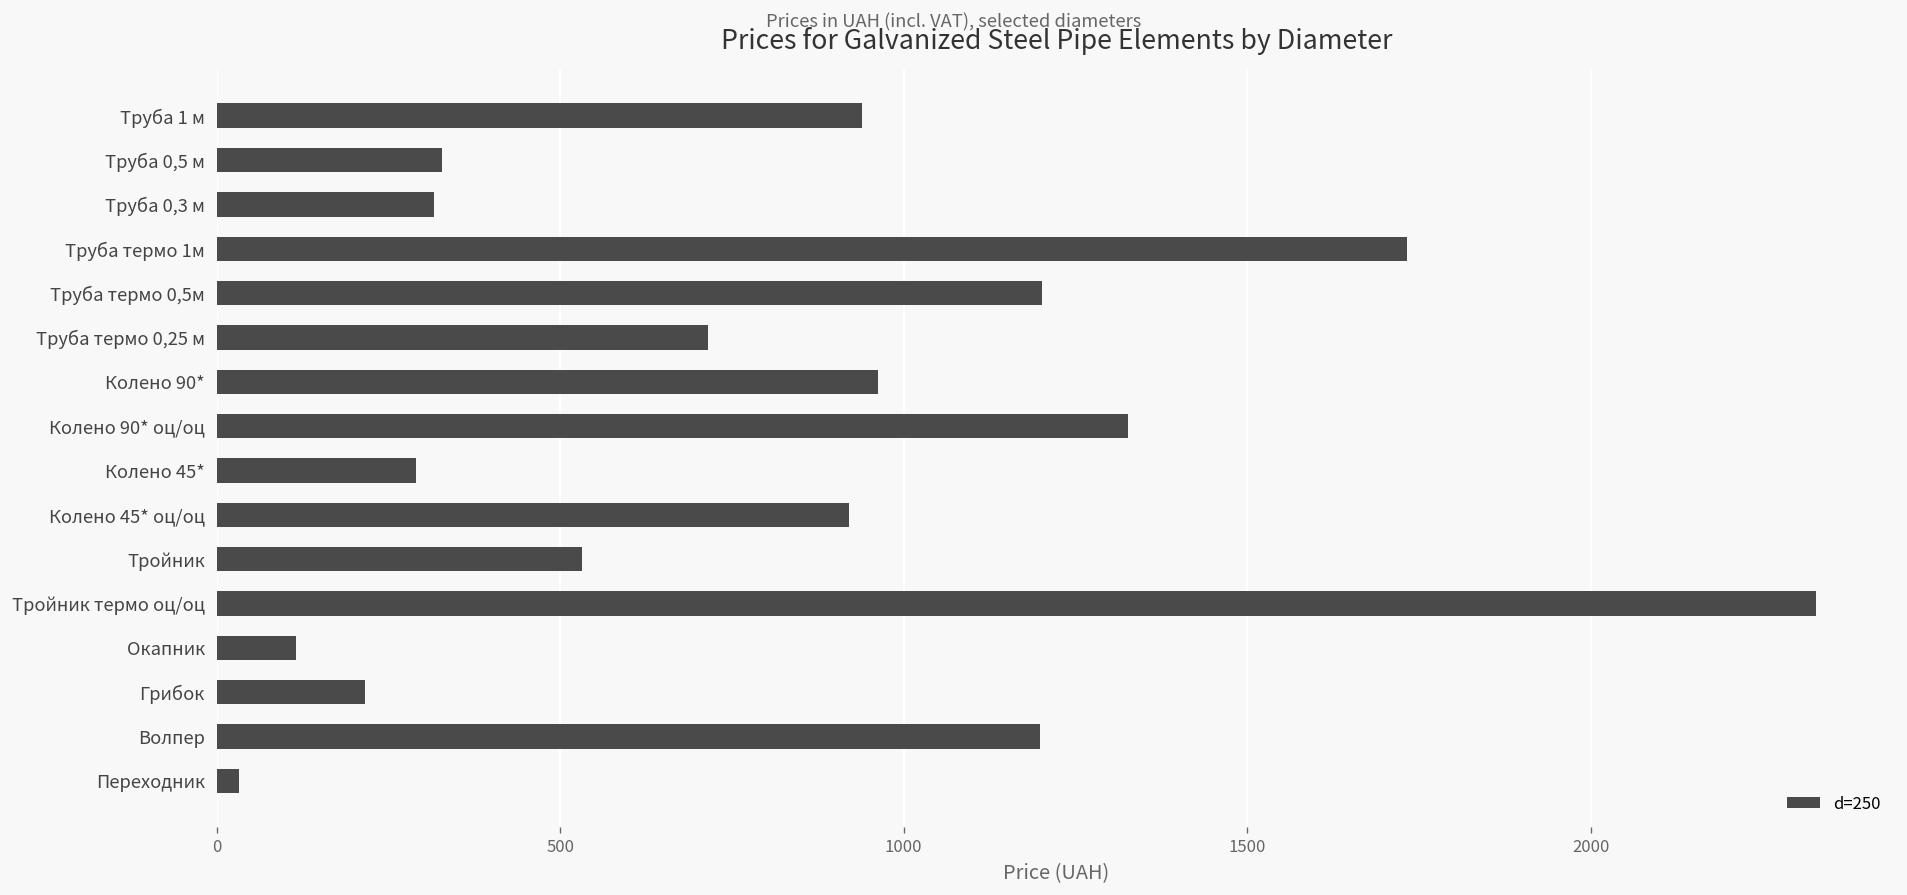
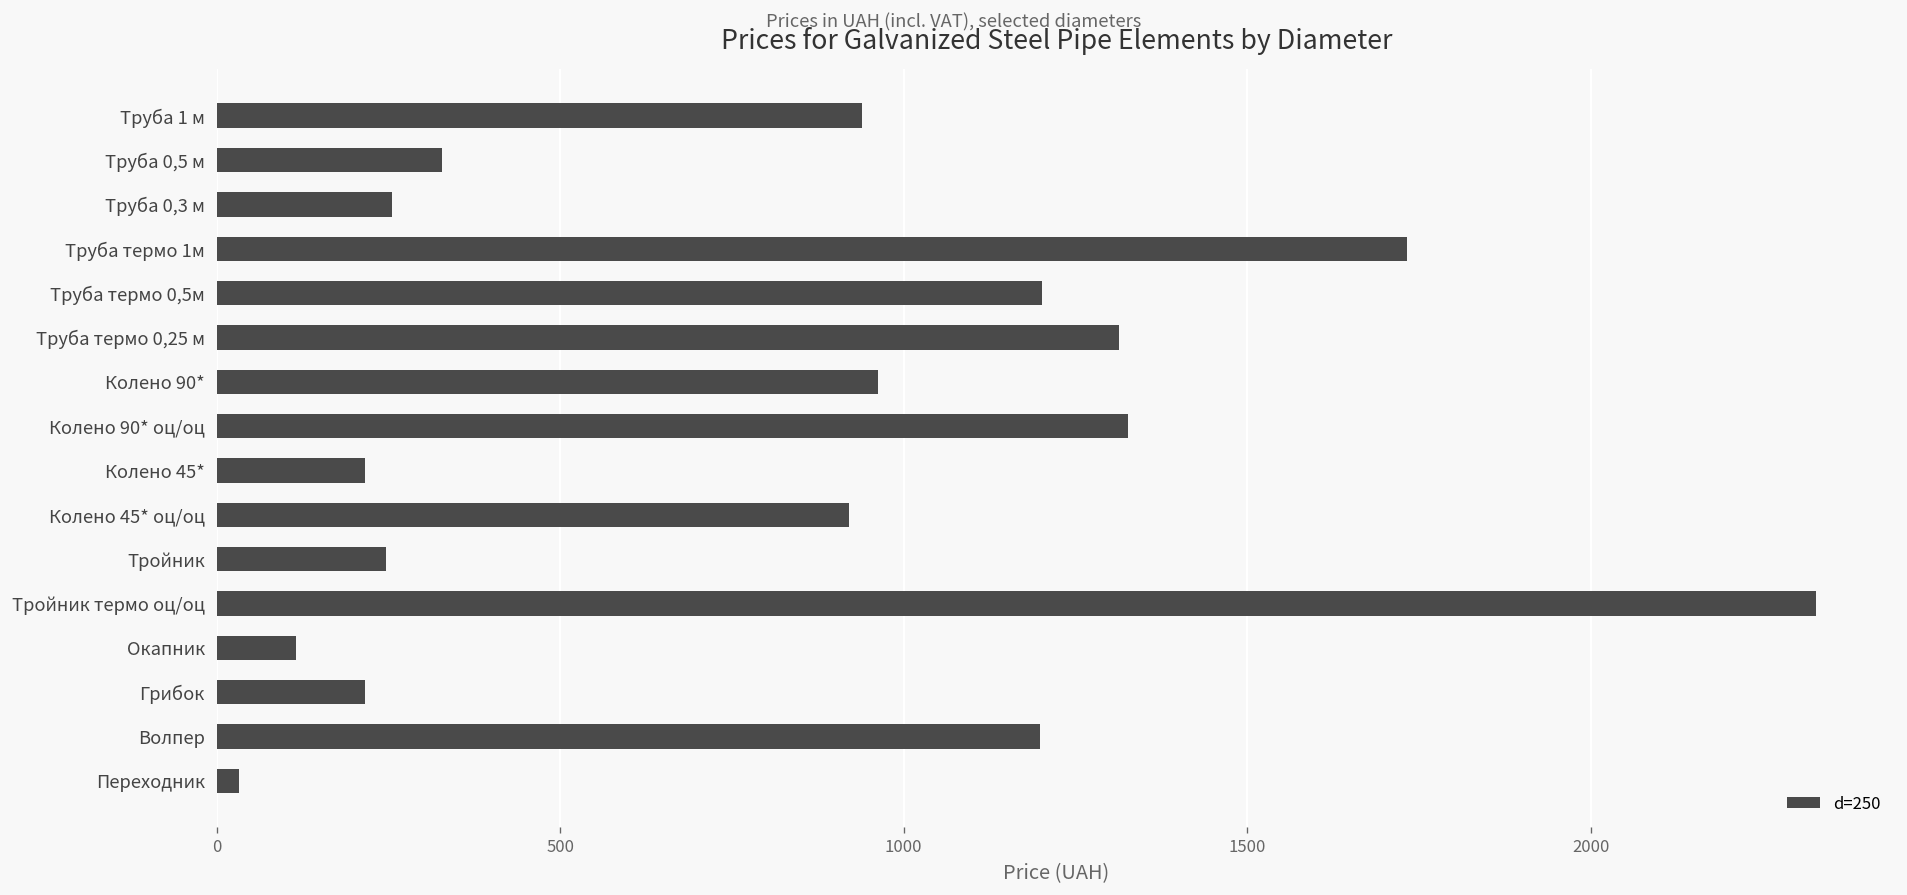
Труба 0,3 м: 320 -> 260
Труба термо 0,25 м: 720 -> 1310
Колено 45*: 290 -> 220
Тройник: 530 -> 250
